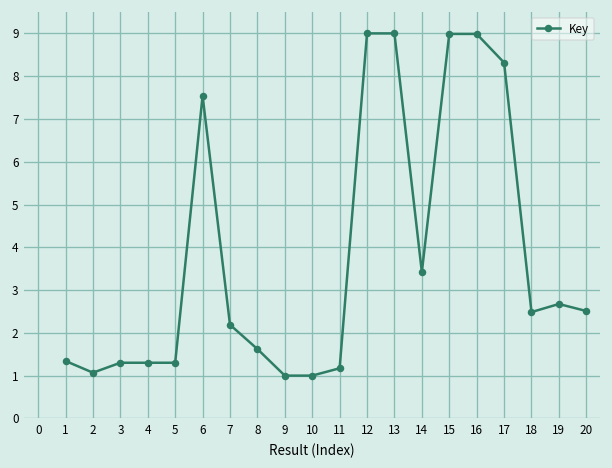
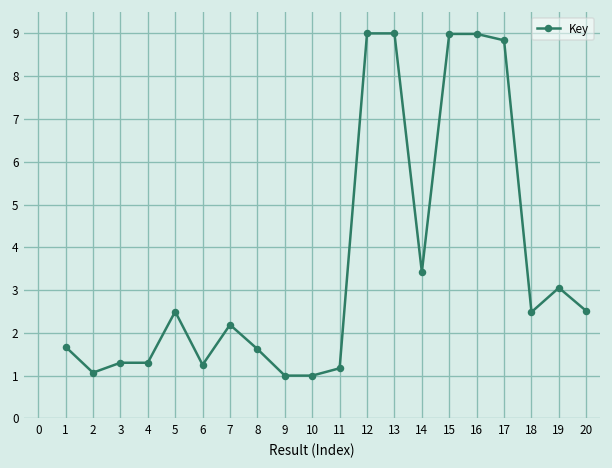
1: 1.3 -> 1.7
5: 1.3 -> 2.5
6: 7.5 -> 1.3
17: 8.3 -> 8.8
19: 2.7 -> 3.1
